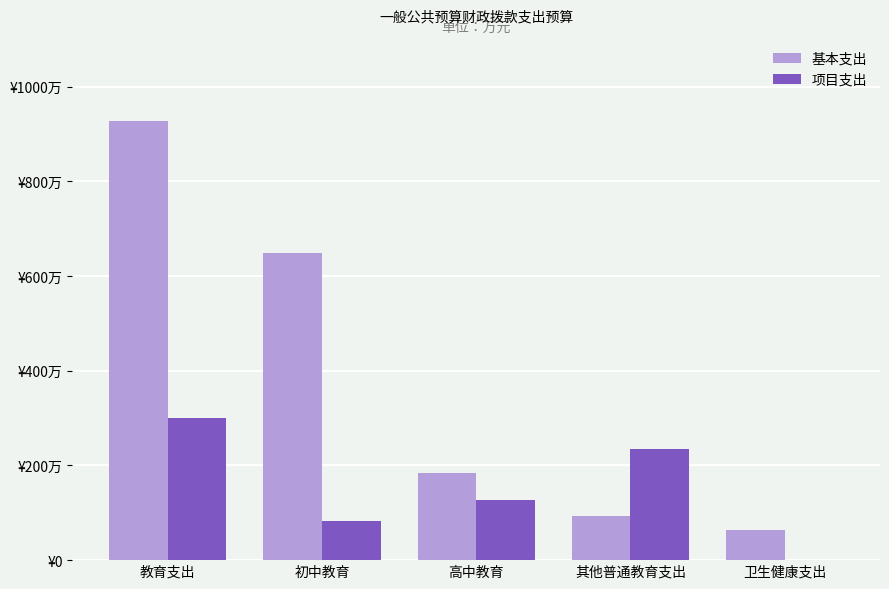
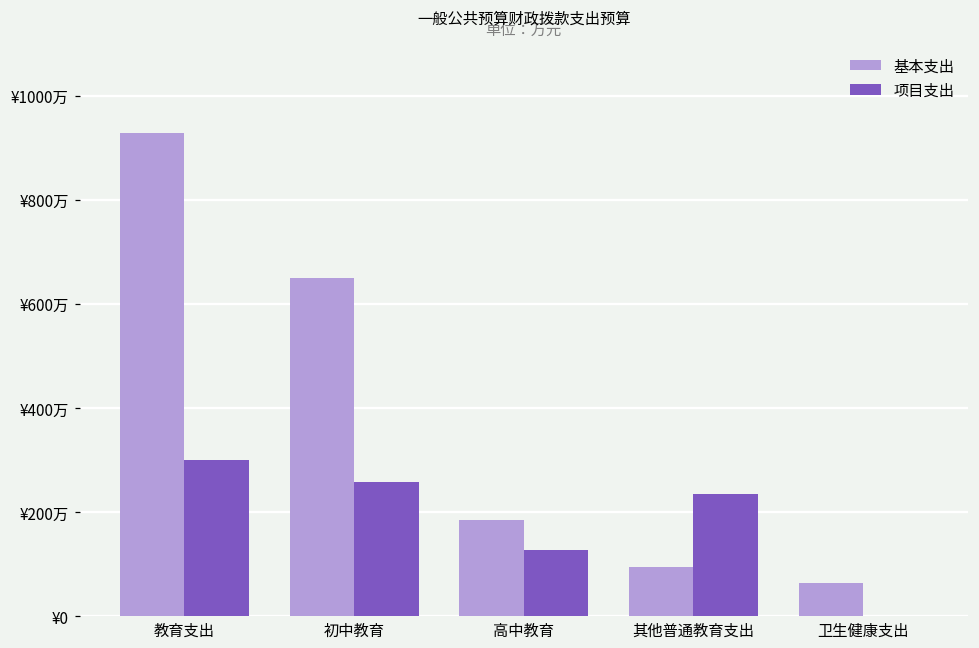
项目支出, 初中教育: ¥80万 -> ¥260万
